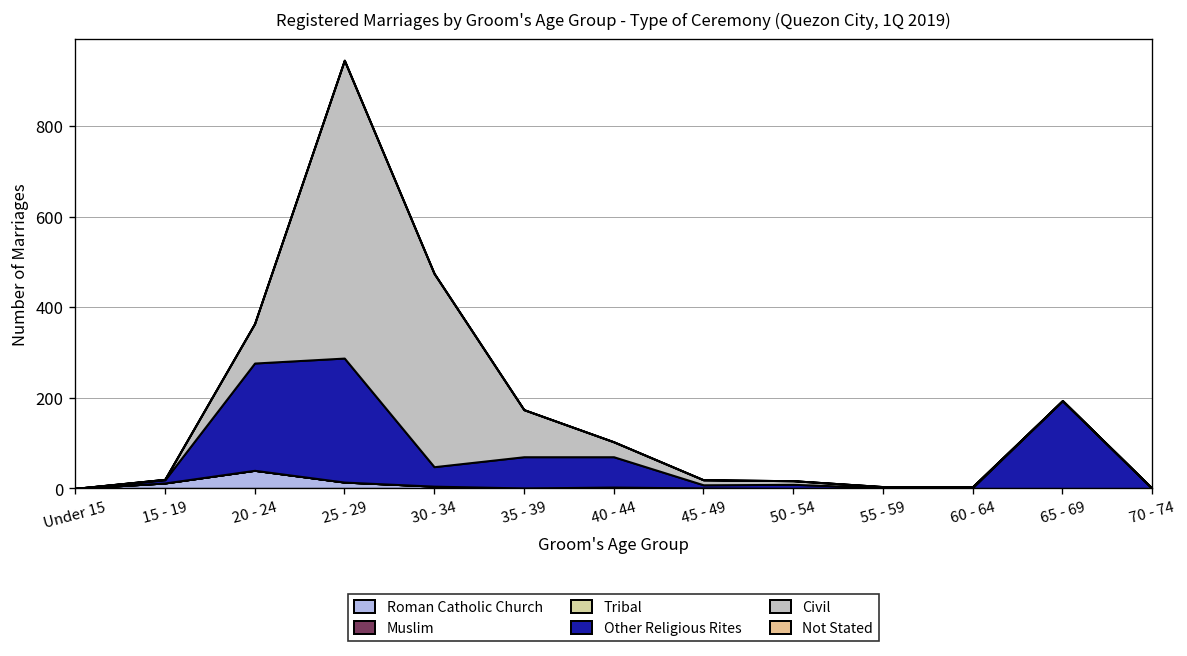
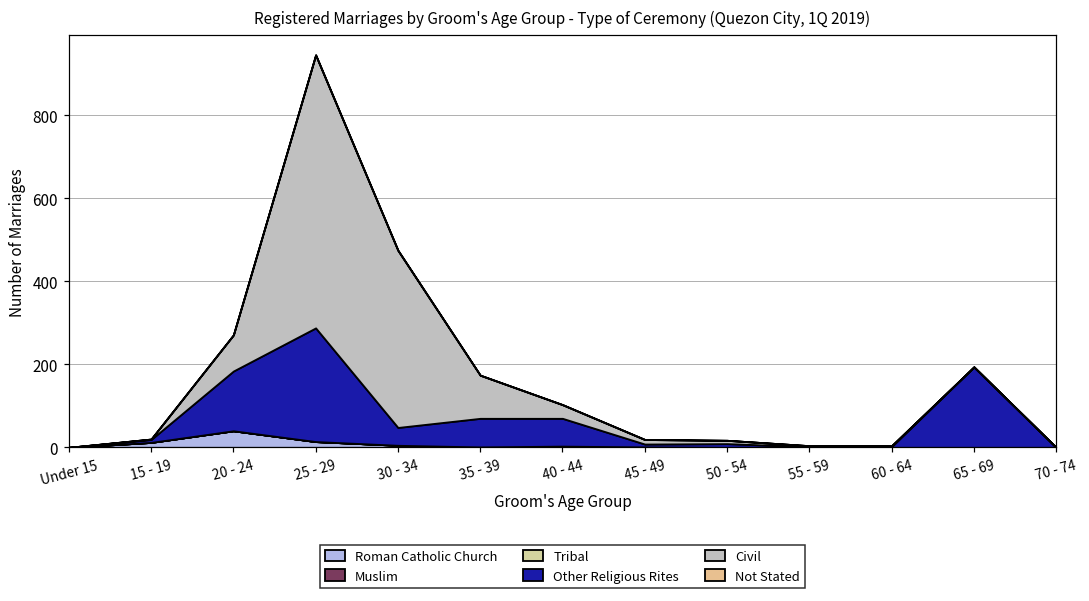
Other Religious Rites, 20 - 24: 240 -> 140
